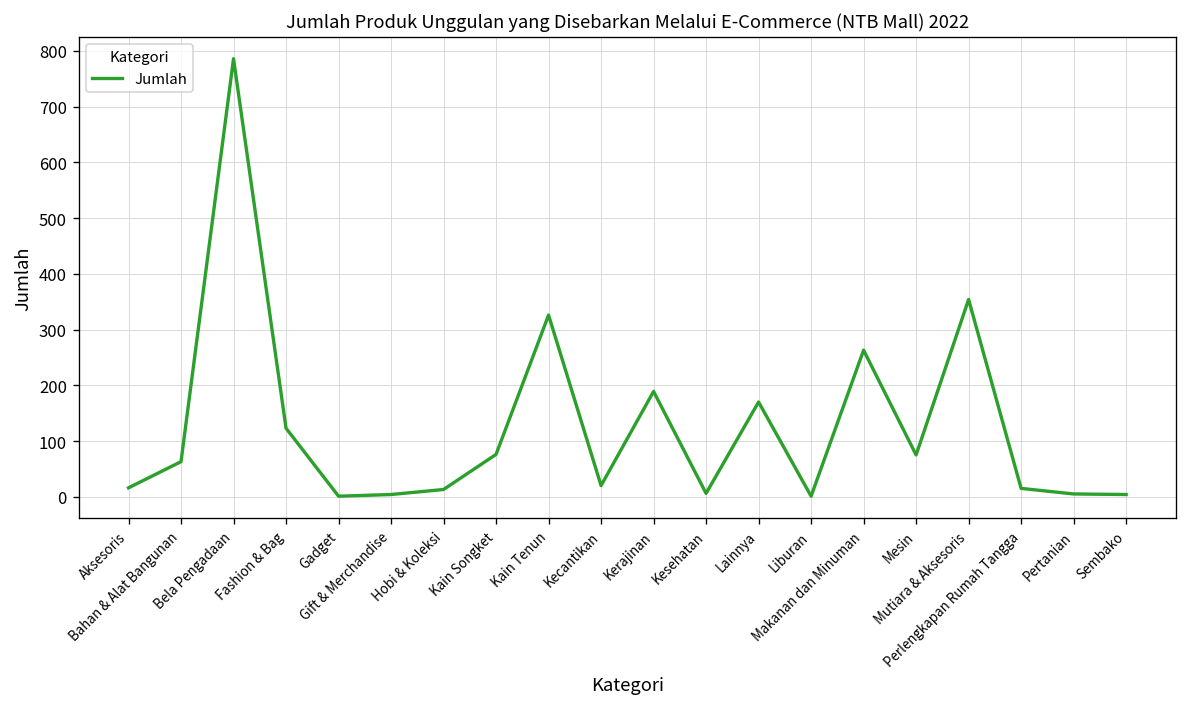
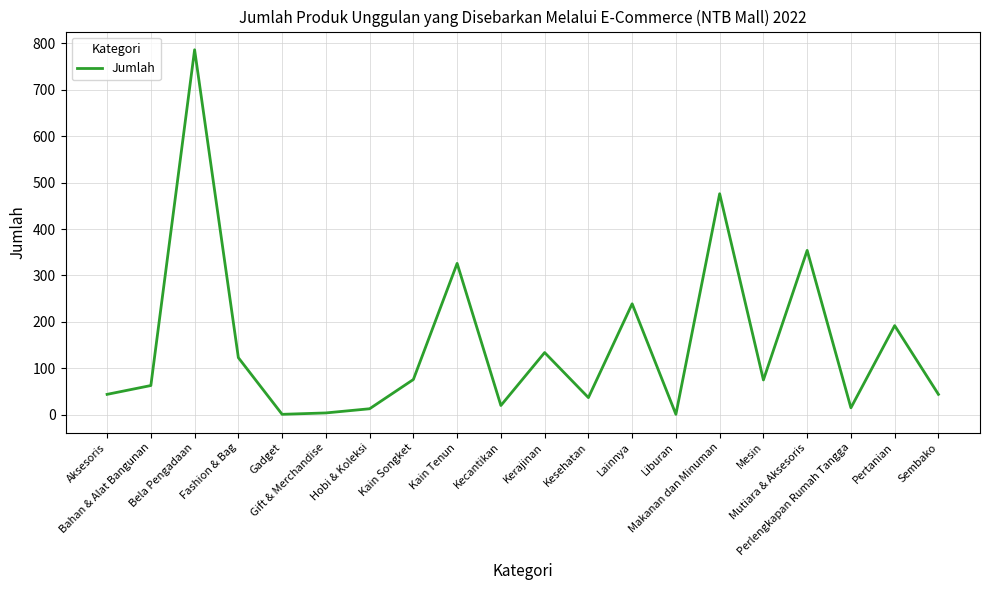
Aksesoris: 20 -> 40
Kerajinan: 190 -> 130
Kesehatan: 10 -> 40
Lainnya: 170 -> 240
Makanan dan Minuman: 260 -> 480
Pertanian: 10 -> 190
Sembako: 0 -> 40
